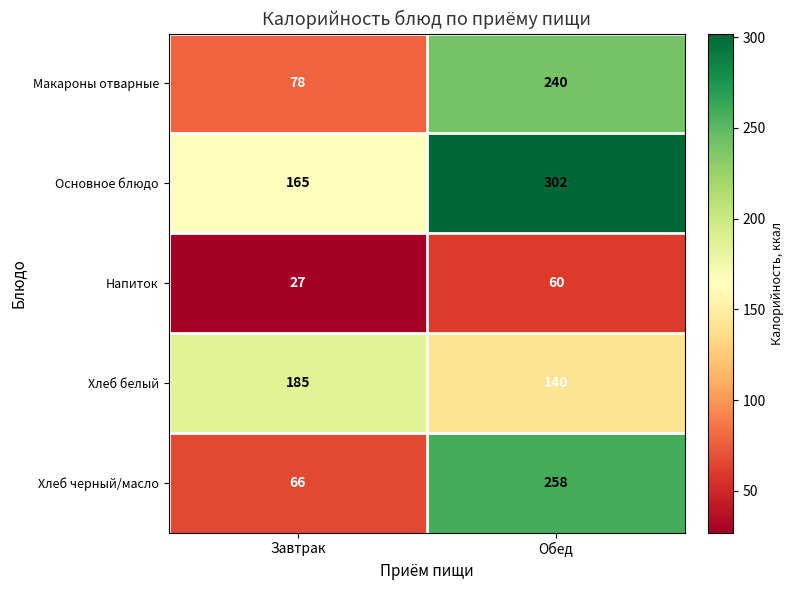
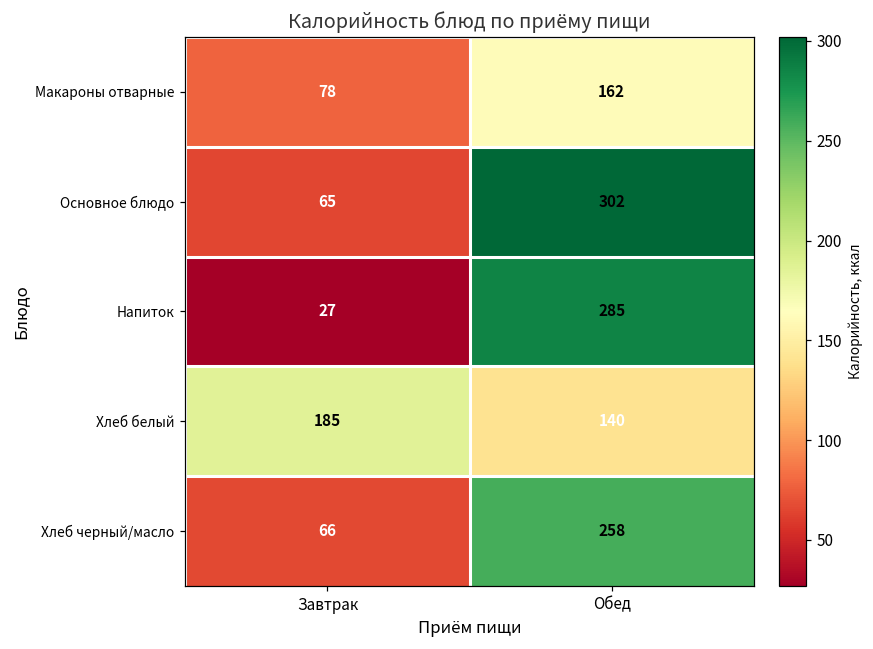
Макароны отварные, Обед: 240 -> 162
Основное блюдо, Завтрак: 165 -> 65
Напиток, Обед: 60 -> 285
